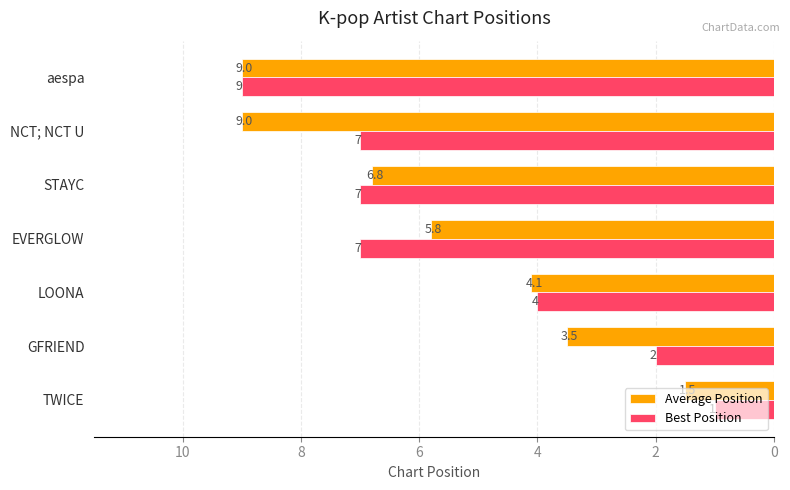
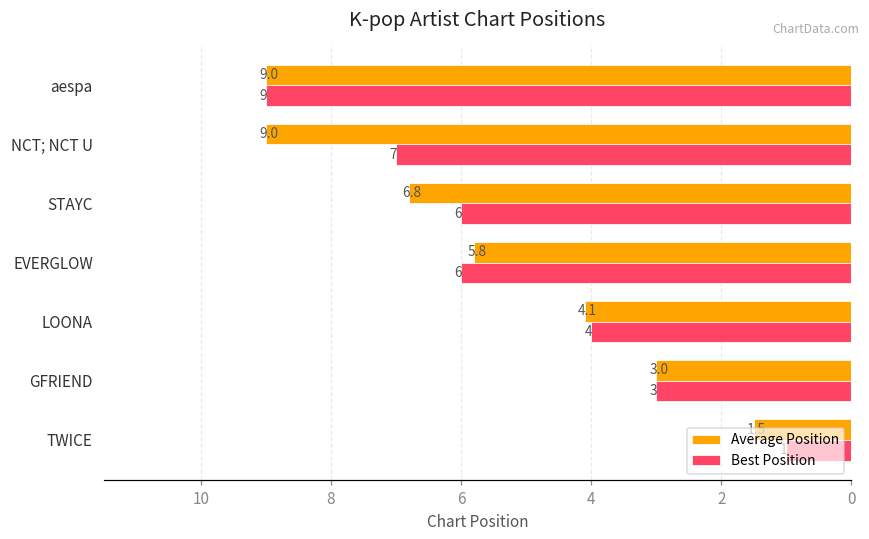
Best Position, STAYC: 7 -> 6
Best Position, EVERGLOW: 7 -> 6
Average Position, GFRIEND: 3.5 -> 3.0
Best Position, GFRIEND: 2 -> 3
